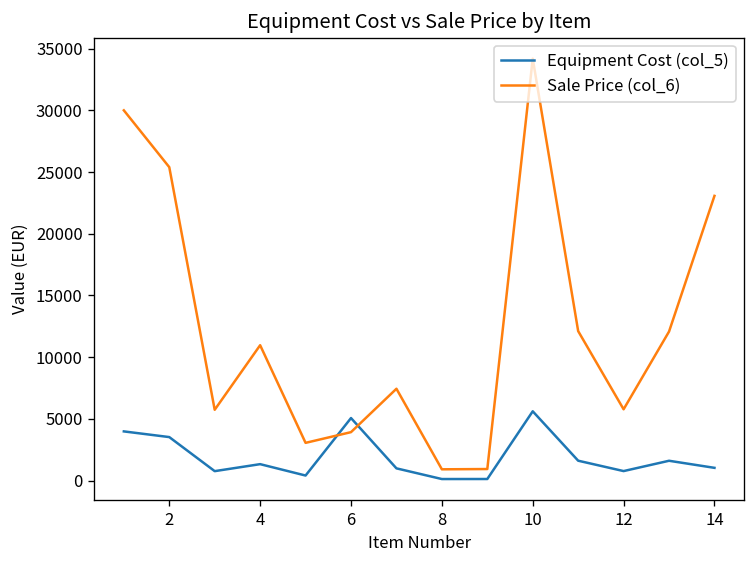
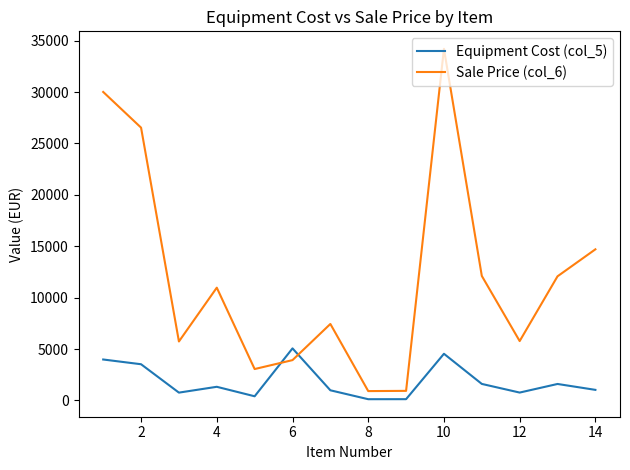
Sale Price (col_6), 2: 25400 -> 26500
Equipment Cost (col_5), 10: 5600 -> 4500
Sale Price (col_6), 14: 23100 -> 14700
